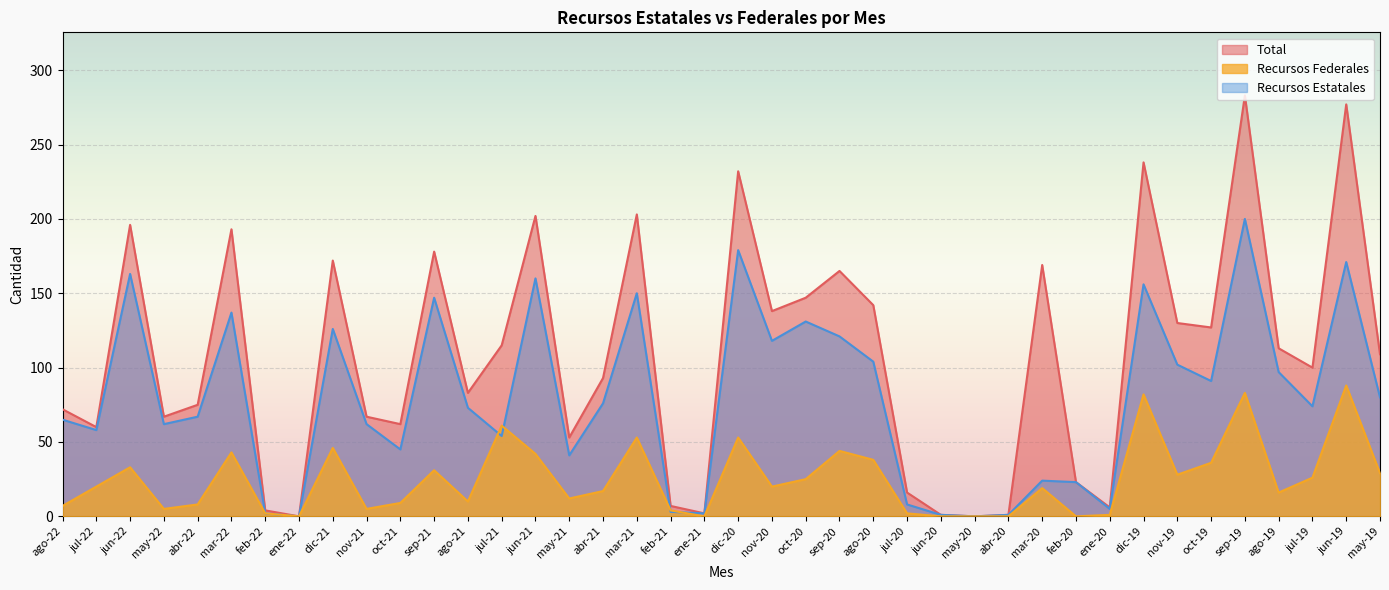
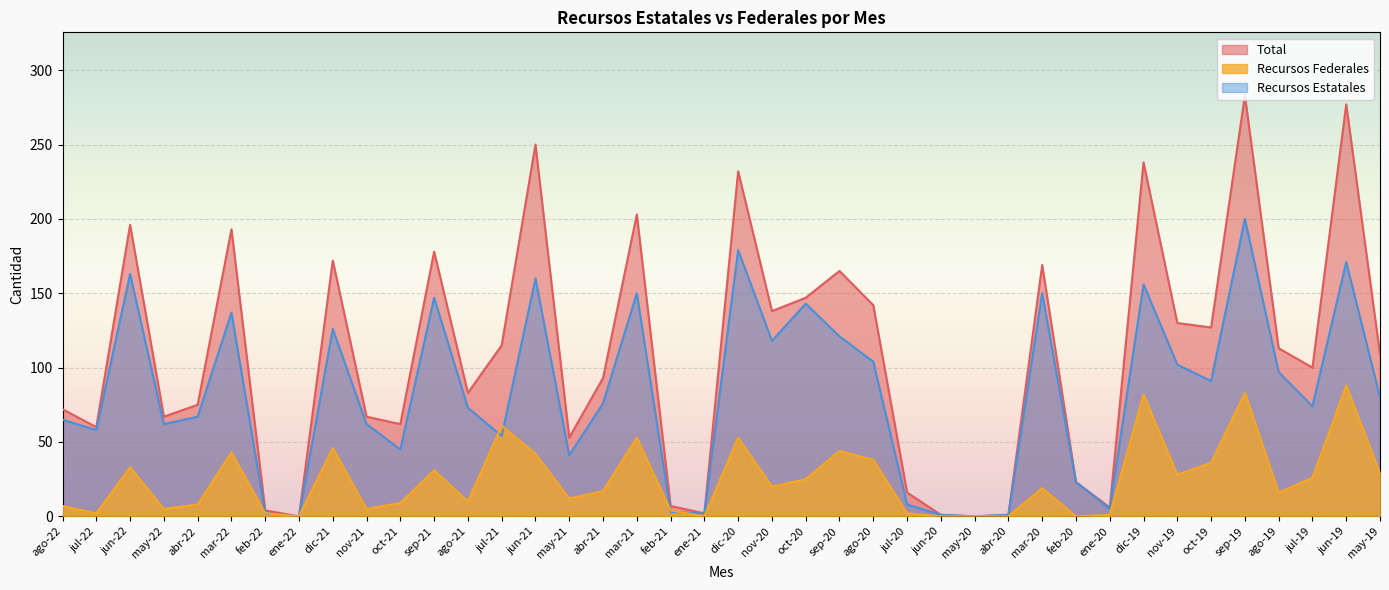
Recursos Federales, jul-22: 20 -> 2
Total, jun-21: 202 -> 250
Recursos Estatales, oct-20: 131 -> 143
Recursos Estatales, mar-20: 24 -> 150
